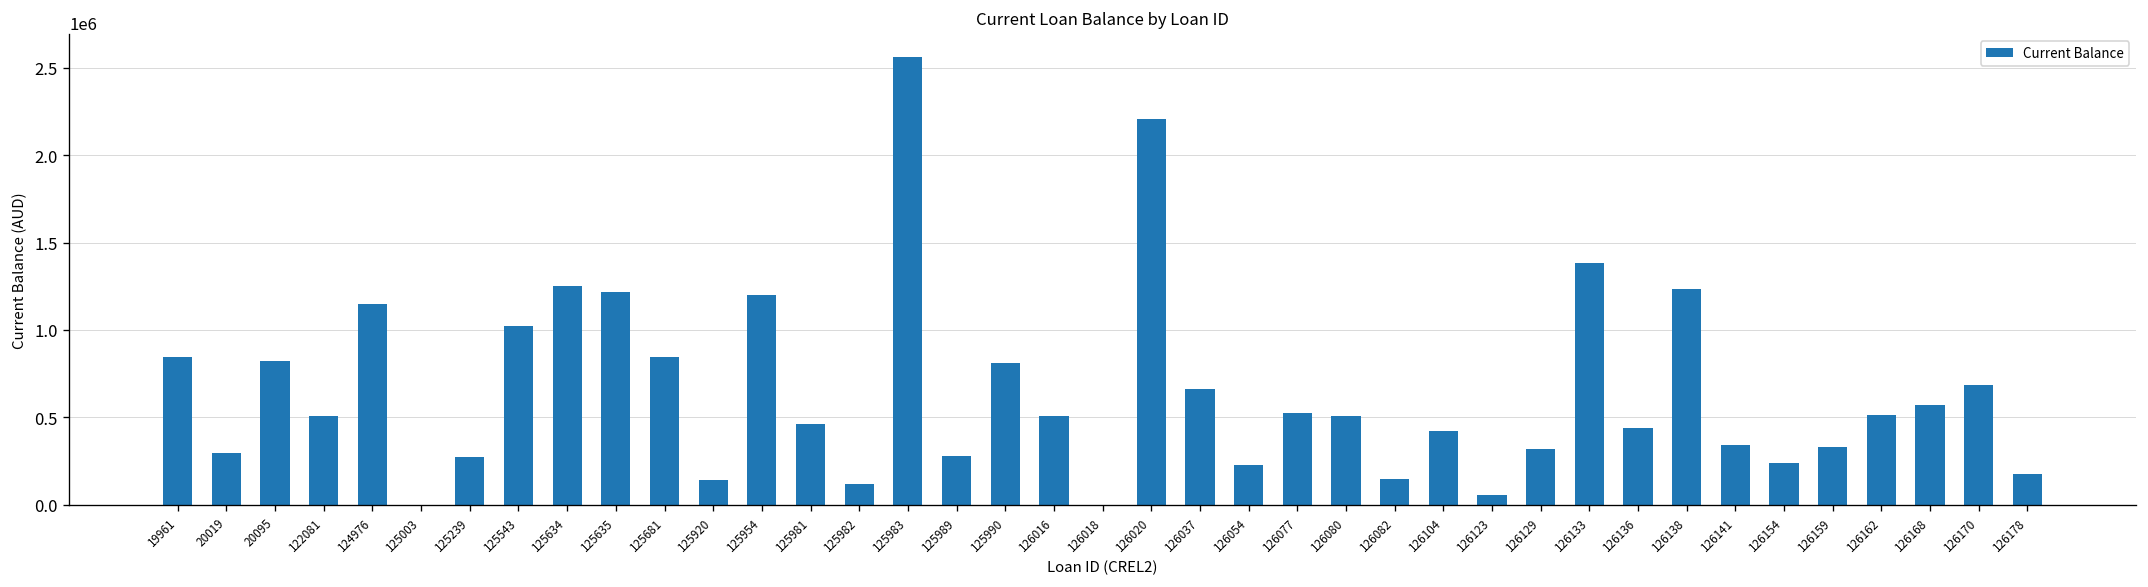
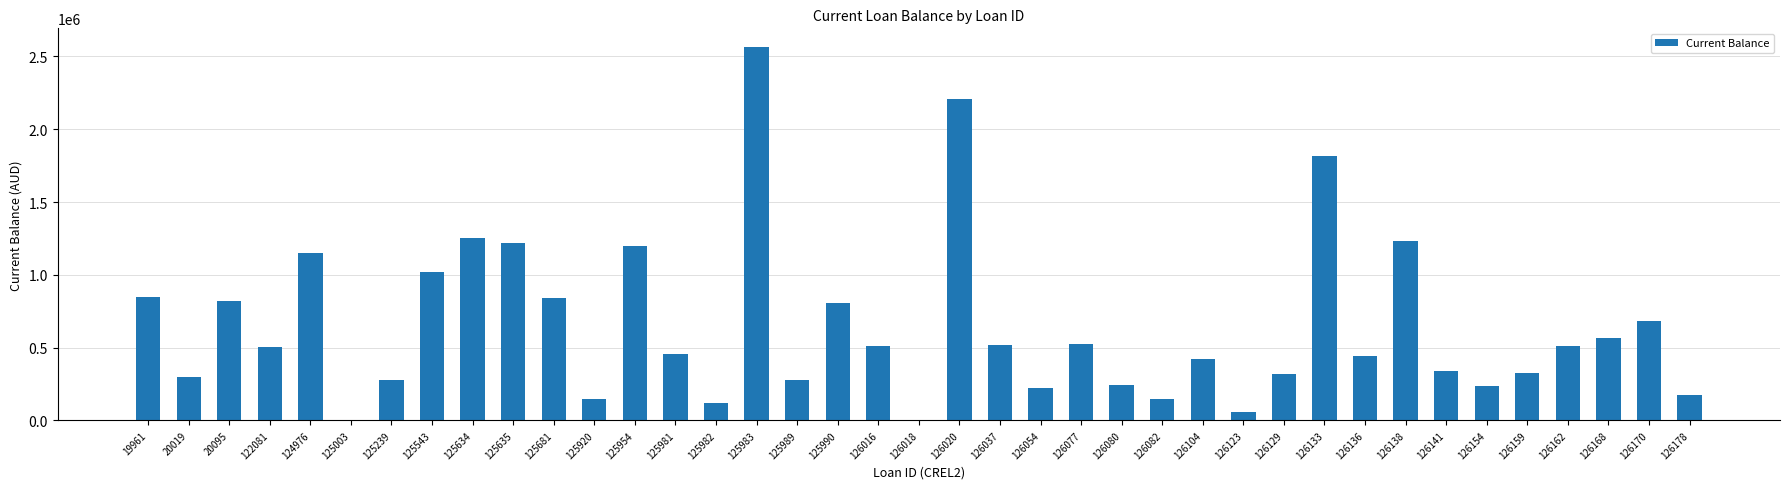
126037: 660000 -> 520000
126080: 510000 -> 240000
126133: 1380000 -> 1810000
